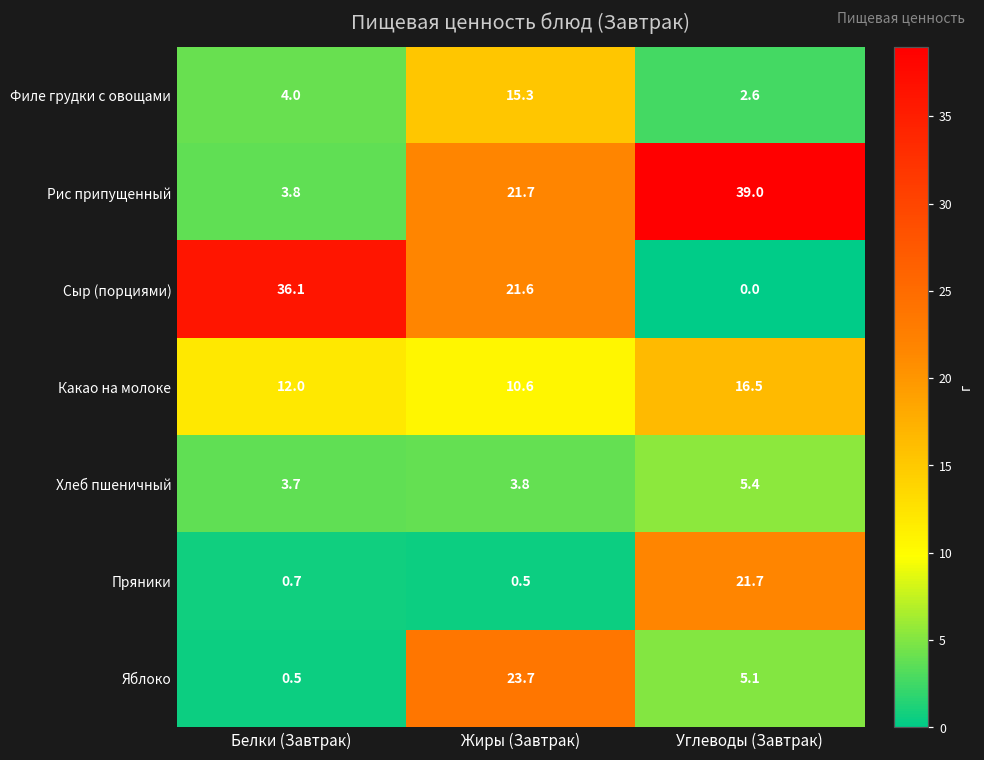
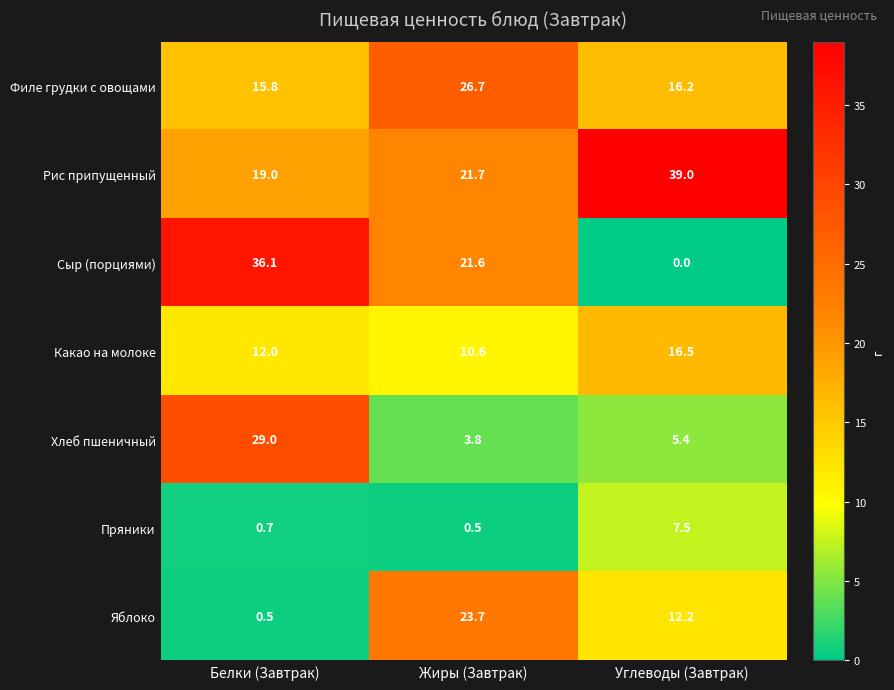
Филе грудки с овощами, Белки (Завтрак): 4.0 -> 15.8
Филе грудки с овощами, Жиры (Завтрак): 15.3 -> 26.7
Филе грудки с овощами, Углеводы (Завтрак): 2.6 -> 16.2
Рис припущенный, Белки (Завтрак): 3.8 -> 19.0
Хлеб пшеничный, Белки (Завтрак): 3.7 -> 29.0
Пряники, Углеводы (Завтрак): 21.7 -> 7.5
Яблоко, Углеводы (Завтрак): 5.1 -> 12.2
